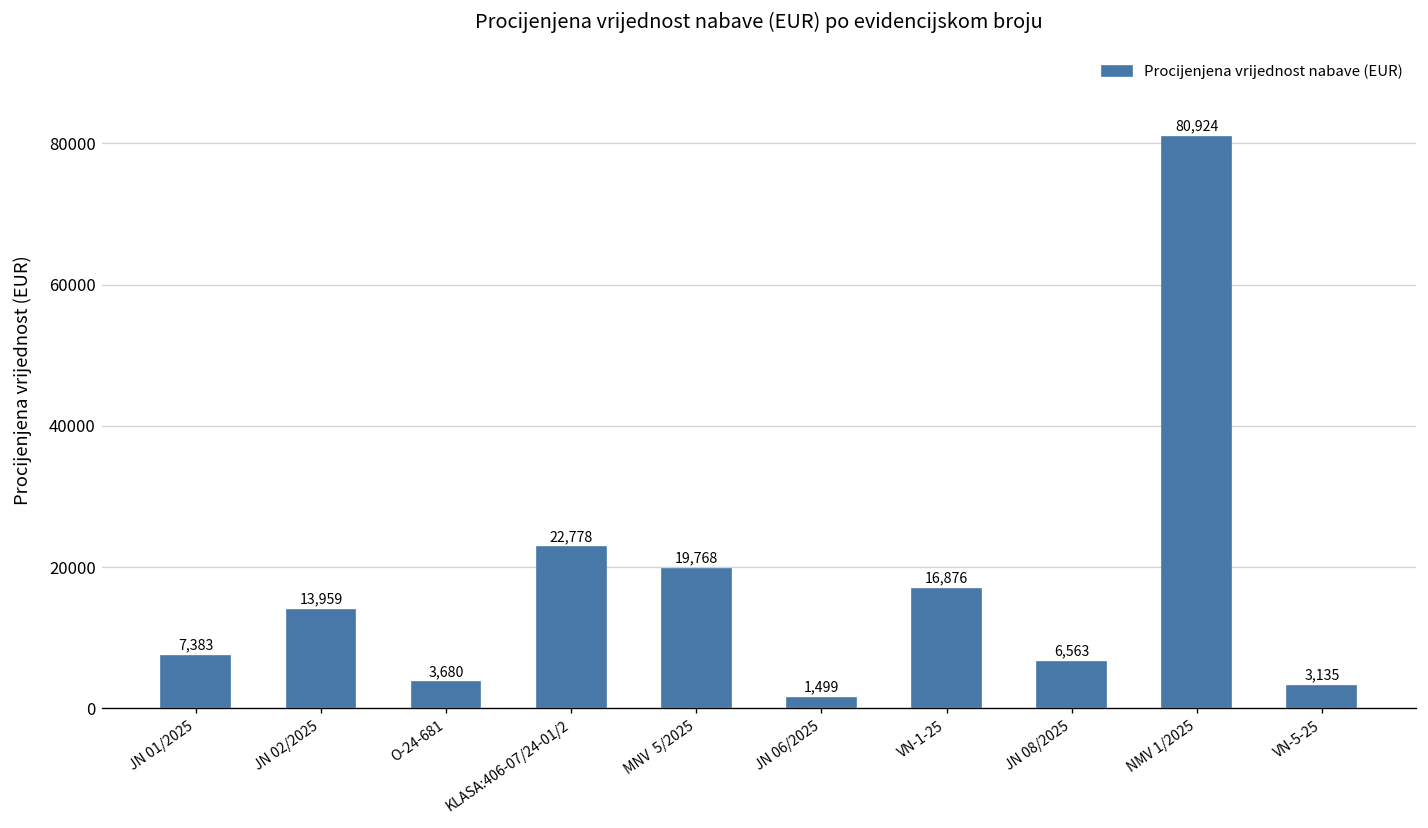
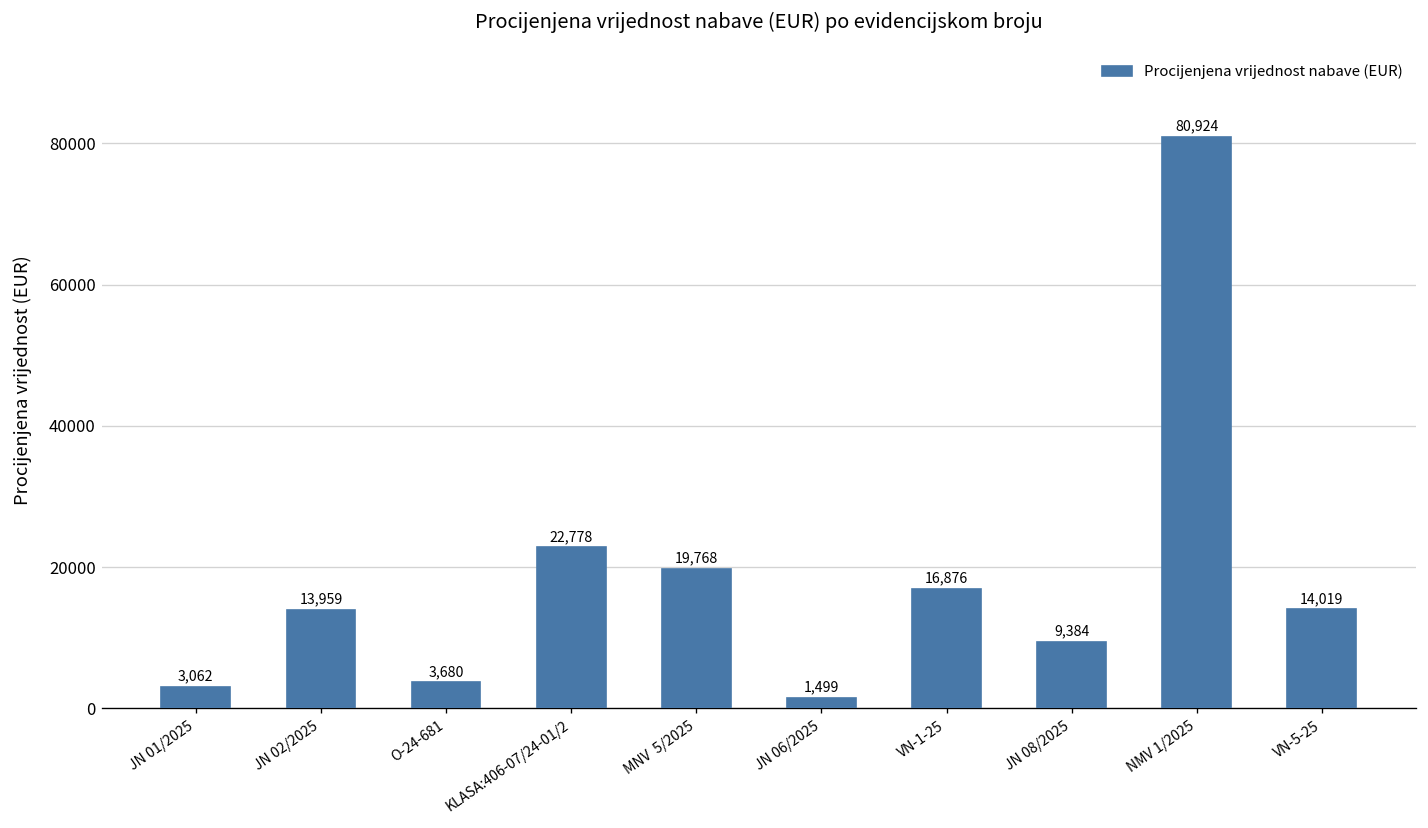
JN 01/2025: 7,383 -> 3,062
JN 08/2025: 6,563 -> 9,384
VN-5-25: 3,135 -> 14,019
